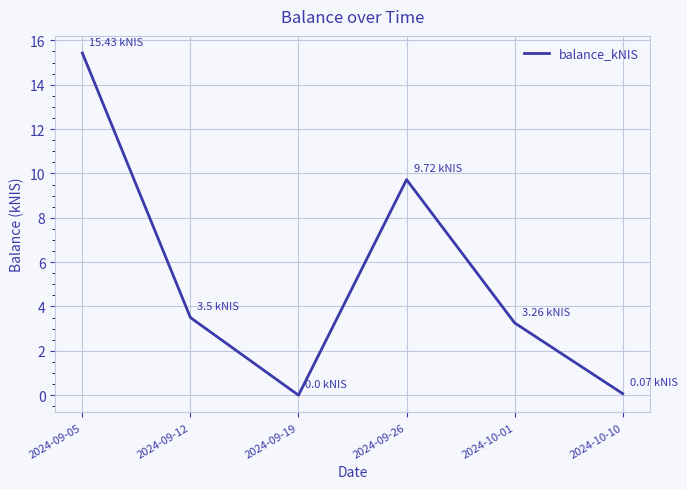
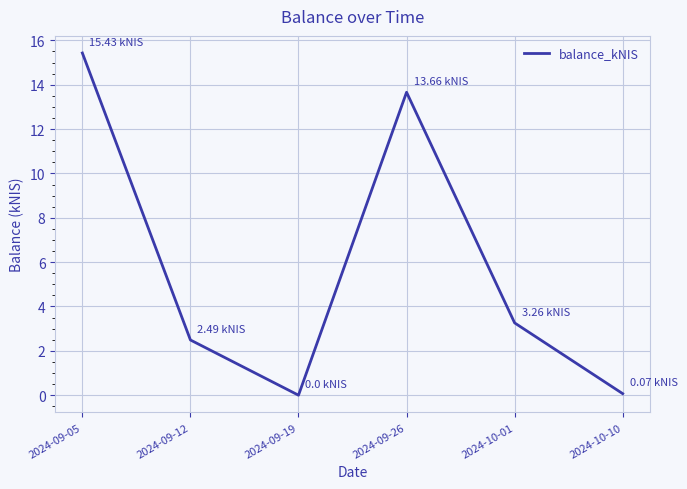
2024-09-12: 3.5 -> 2.49
2024-09-26: 9.72 -> 13.66
